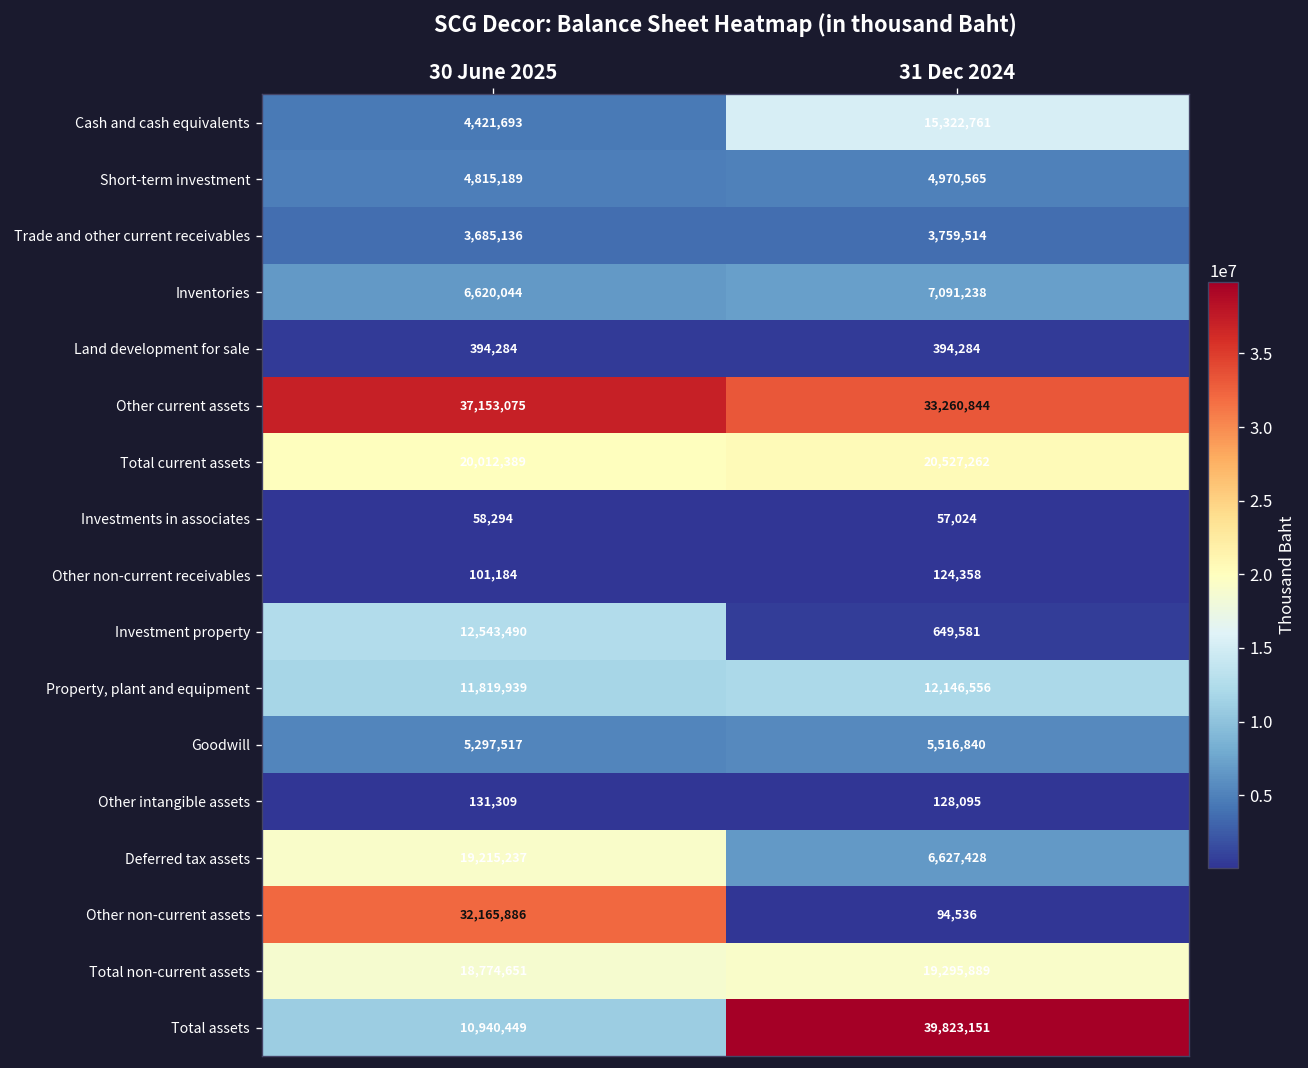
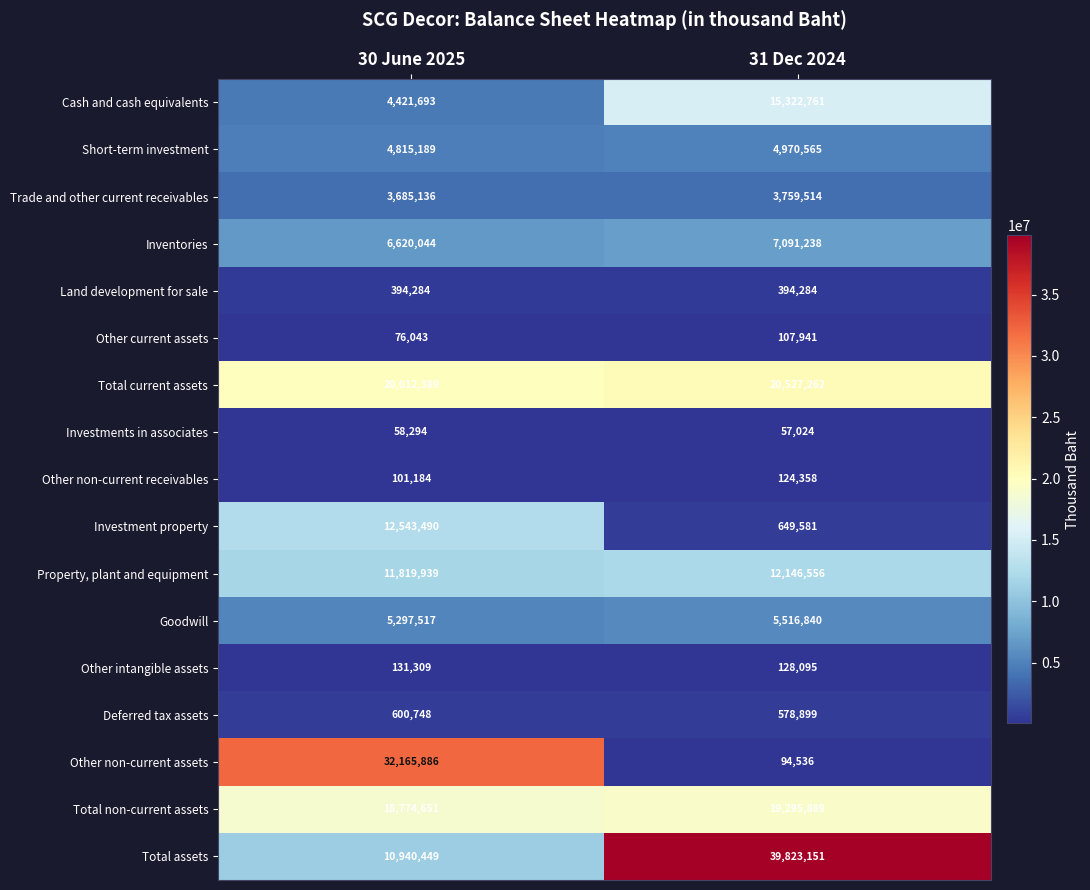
Other current assets, 30 June 2025: 37,153,075 -> 76,043
Other current assets, 31 Dec 2024: 33,260,844 -> 107,941
Deferred tax assets, 30 June 2025: 19,215,237 -> 600,748
Deferred tax assets, 31 Dec 2024: 6,627,428 -> 578,899
